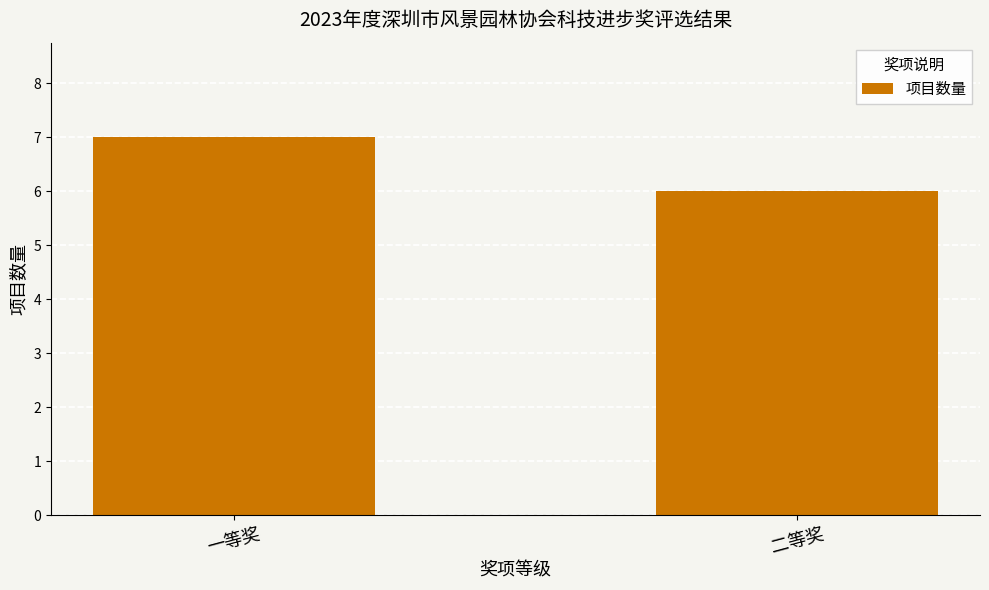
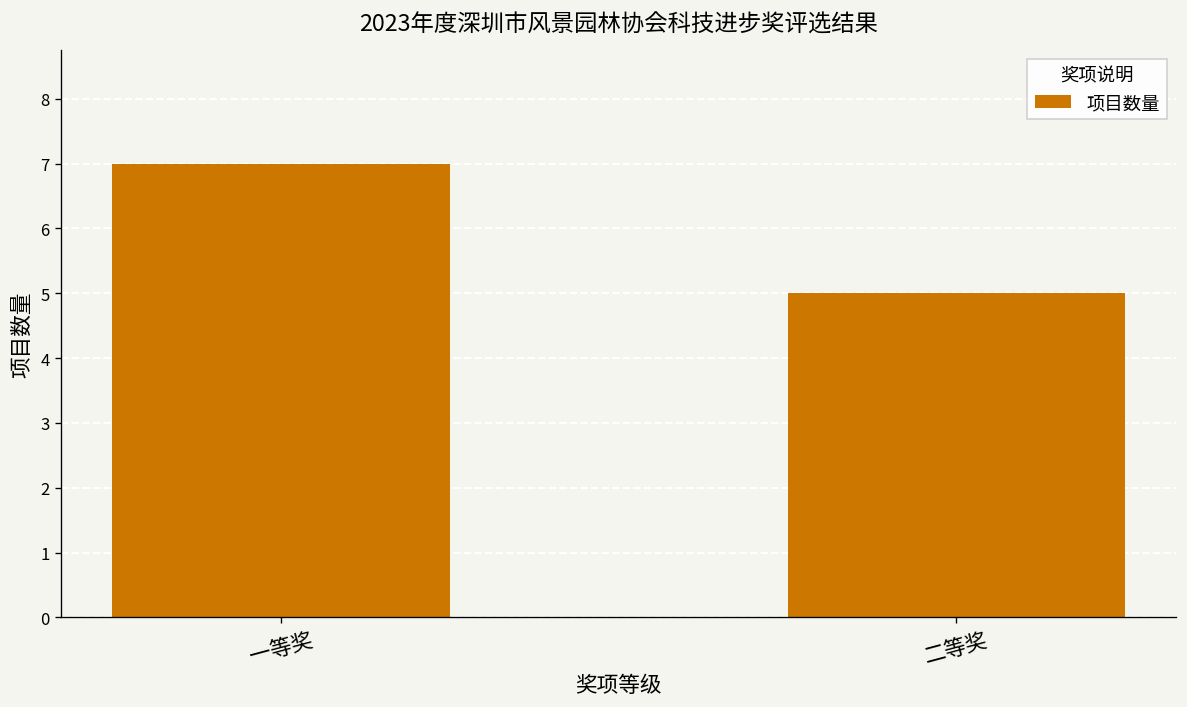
二等奖: 6 -> 5
